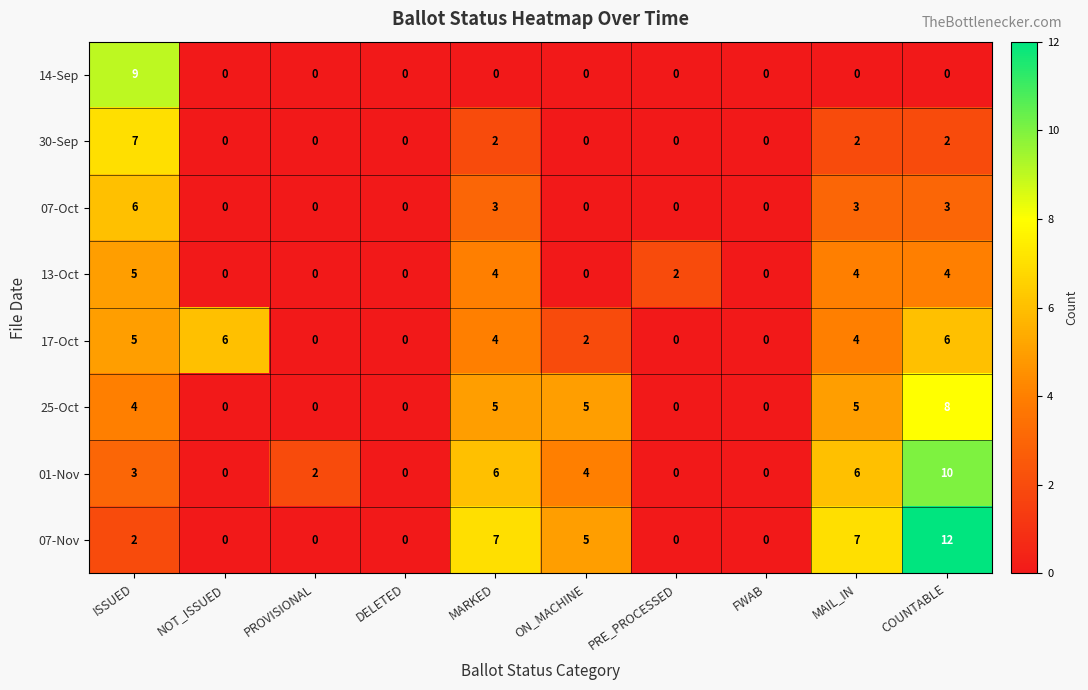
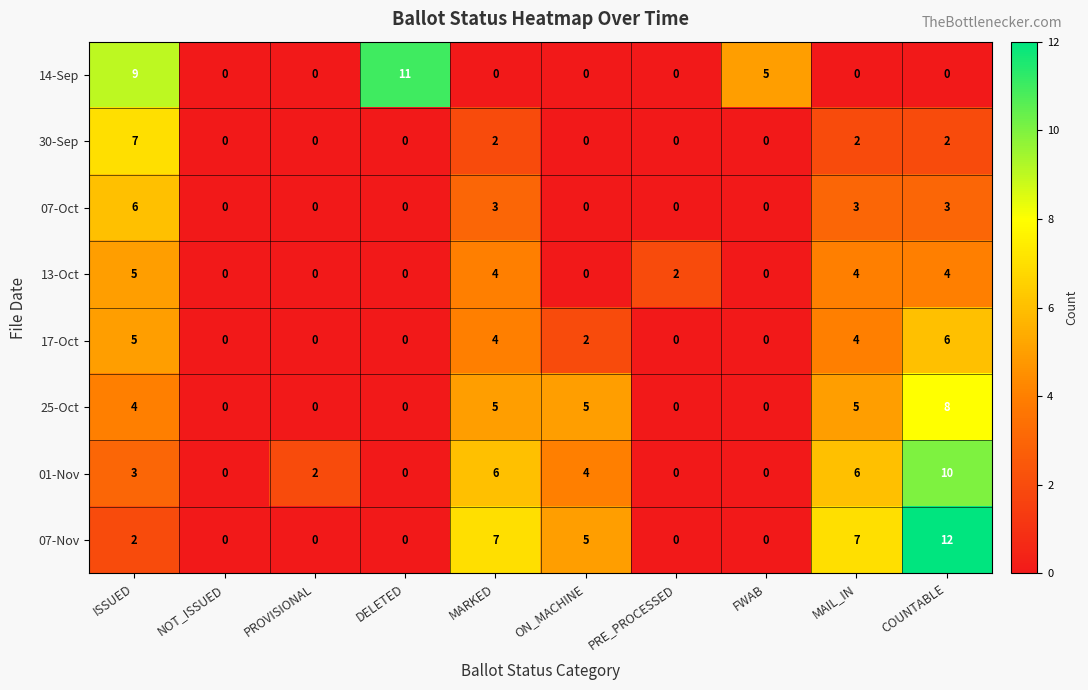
14-Sep, DELETED: 0 -> 11
14-Sep, FWAB: 0 -> 5
17-Oct, NOT_ISSUED: 6 -> 0
